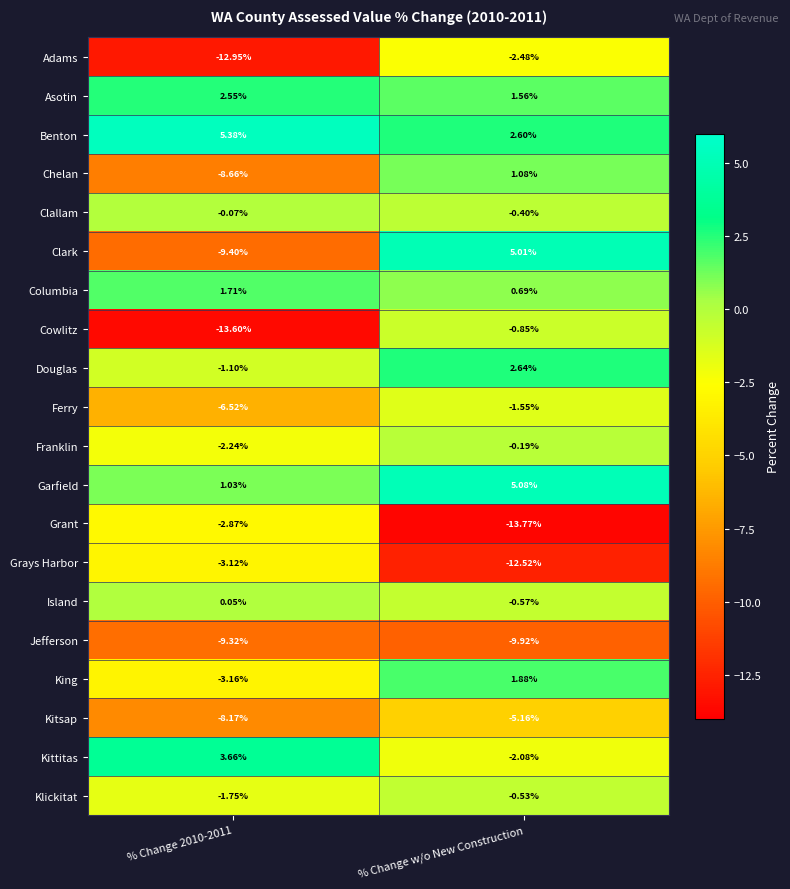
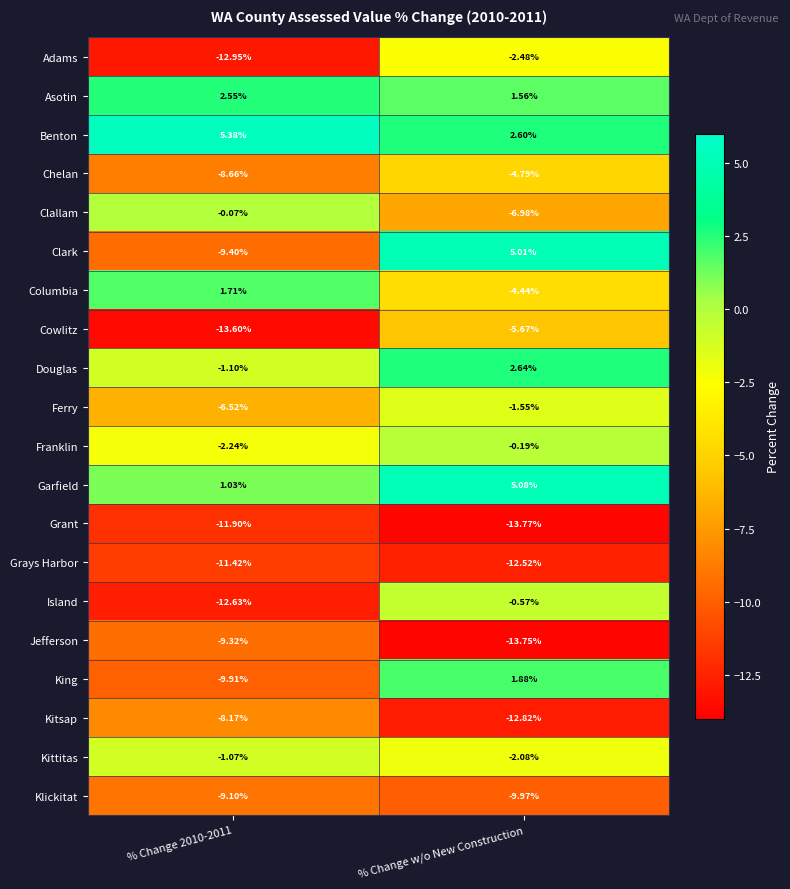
Chelan, % Change w/o New Construction: 1.08% -> -4.79%
Clallam, % Change w/o New Construction: -0.40% -> -6.98%
Columbia, % Change w/o New Construction: 0.69% -> -4.44%
Cowlitz, % Change w/o New Construction: -0.85% -> -5.67%
Grant, % Change 2010-2011: -2.87% -> -11.90%
Grays Harbor, % Change 2010-2011: -3.12% -> -11.42%
Island, % Change 2010-2011: 0.05% -> -12.63%
Jefferson, % Change w/o New Construction: -9.92% -> -13.75%
King, % Change 2010-2011: -3.16% -> -9.91%
Kitsap, % Change w/o New Construction: -5.16% -> -12.82%
Kittitas, % Change 2010-2011: 3.66% -> -1.07%
Klickitat, % Change 2010-2011: -1.75% -> -9.10%
Klickitat, % Change w/o New Construction: -0.53% -> -9.97%
